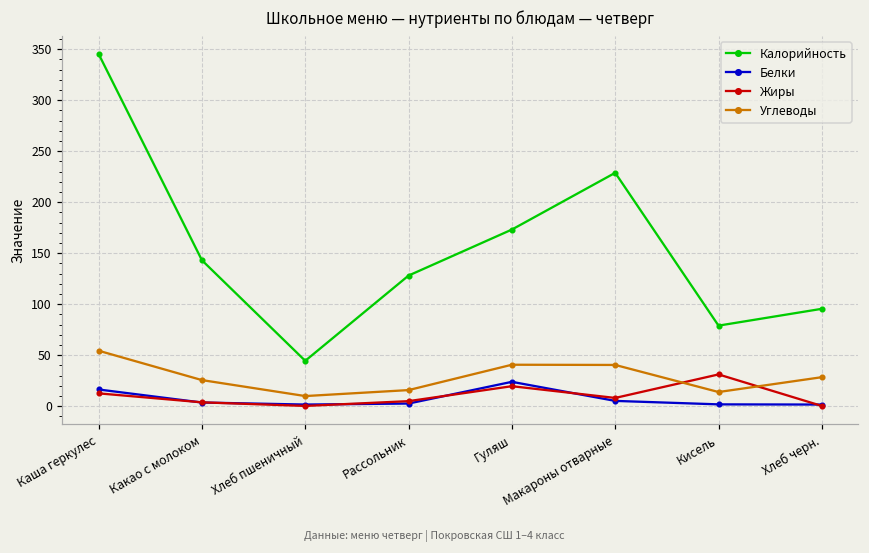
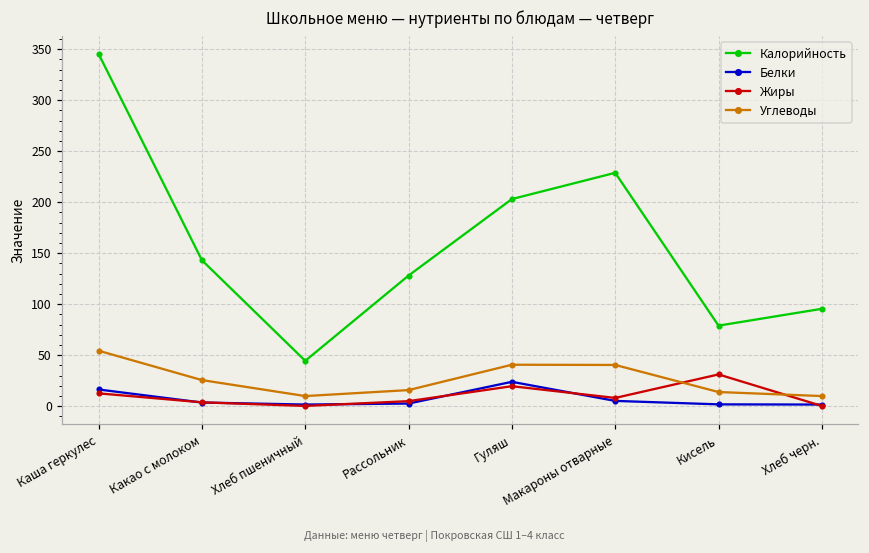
Калорийность, Гуляш: 170 -> 200
Углеводы, Хлеб черн.: 30 -> 10
